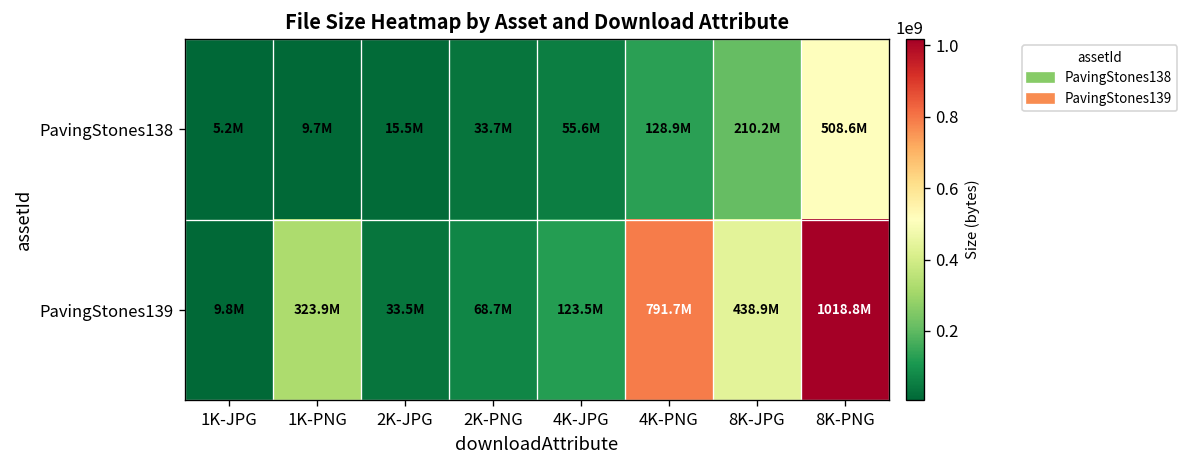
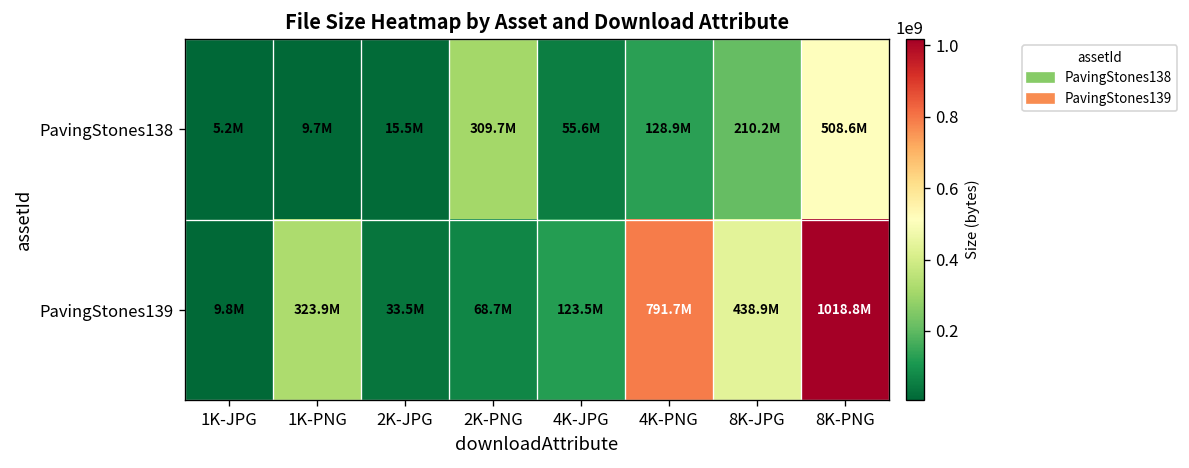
PavingStones138, 2K-PNG: 33.7M -> 309.7M
